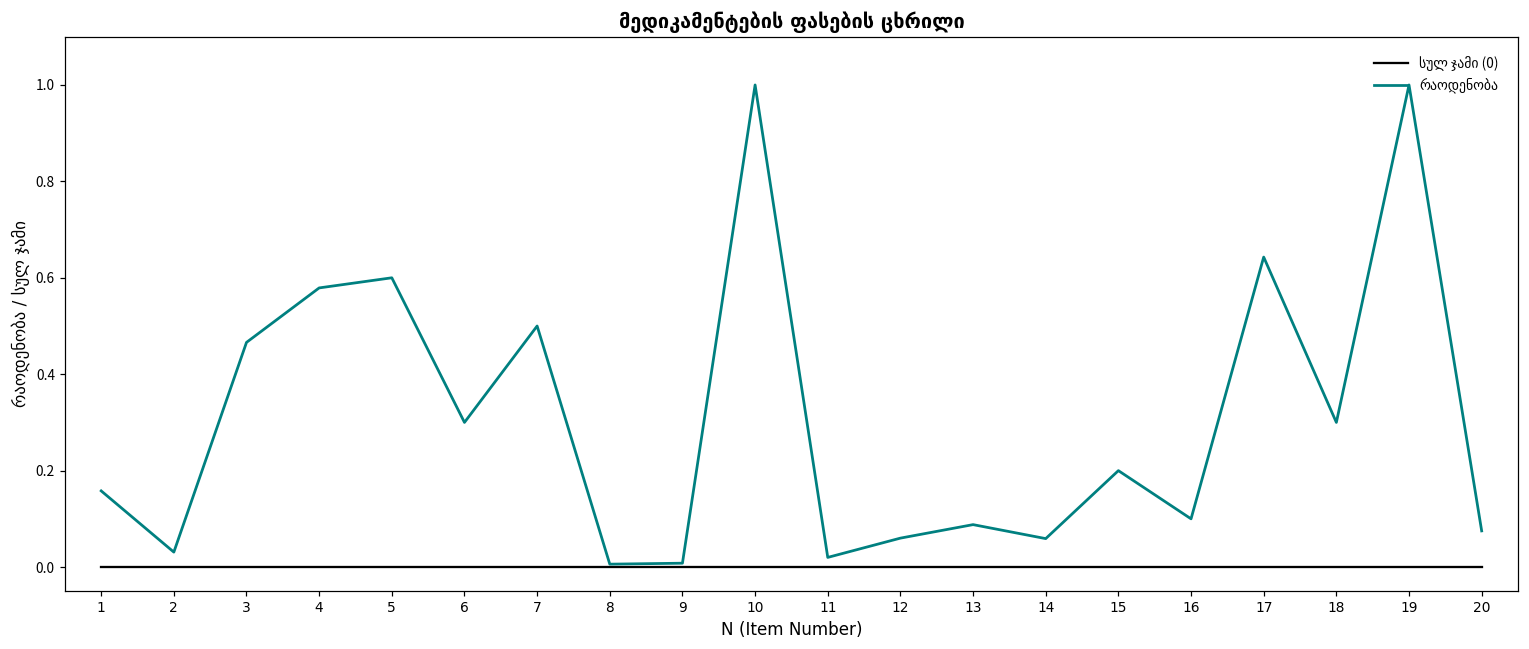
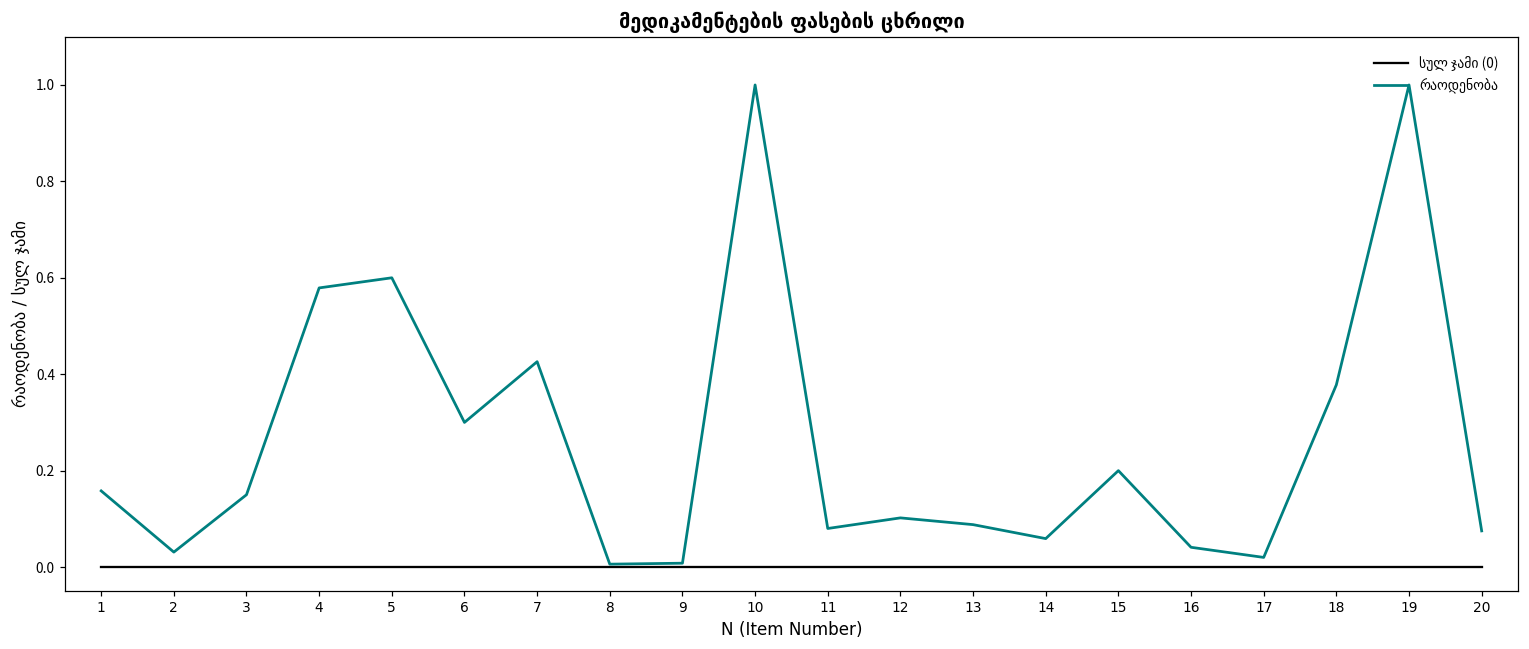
რაოდენობა, 3: 0.47 -> 0.15
რაოდენობა, 7: 0.50 -> 0.43
რაოდენობა, 11: 0.02 -> 0.08
რაოდენობა, 12: 0.06 -> 0.10
რაოდენობა, 16: 0.10 -> 0.04
რაოდენობა, 17: 0.64 -> 0.02
რაოდენობა, 18: 0.30 -> 0.38
